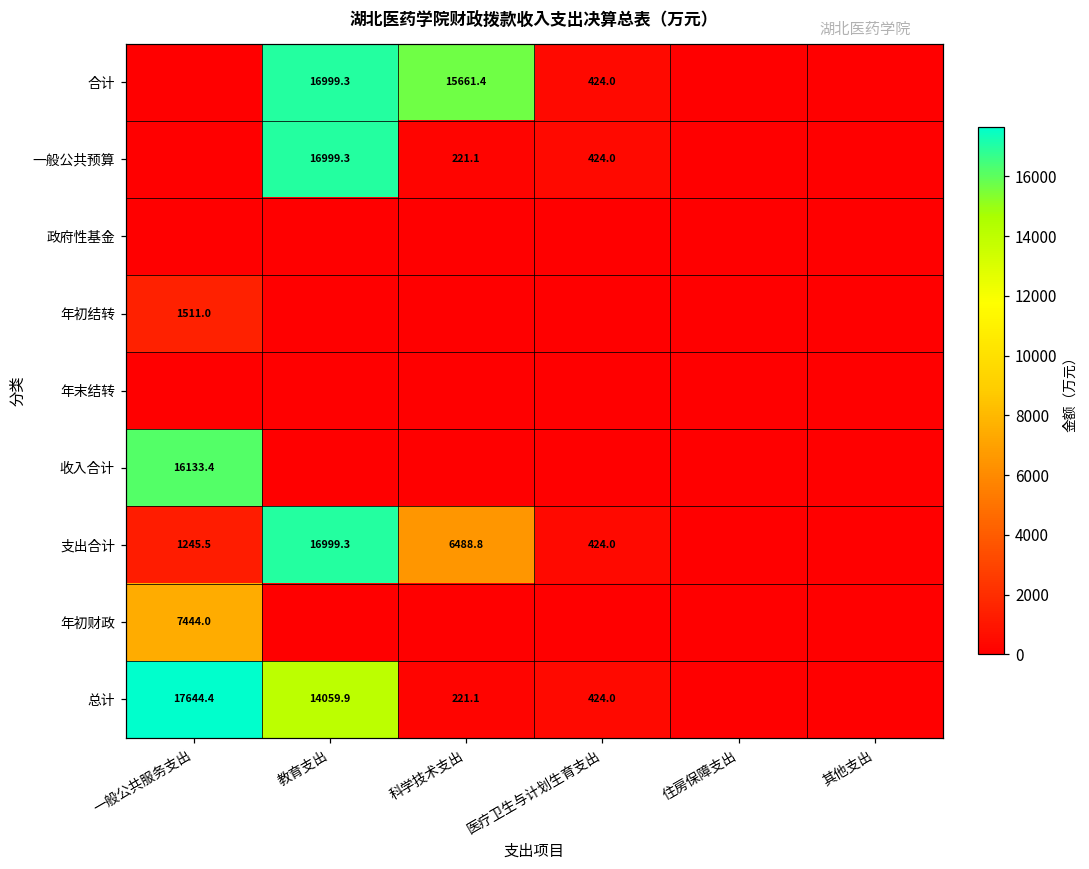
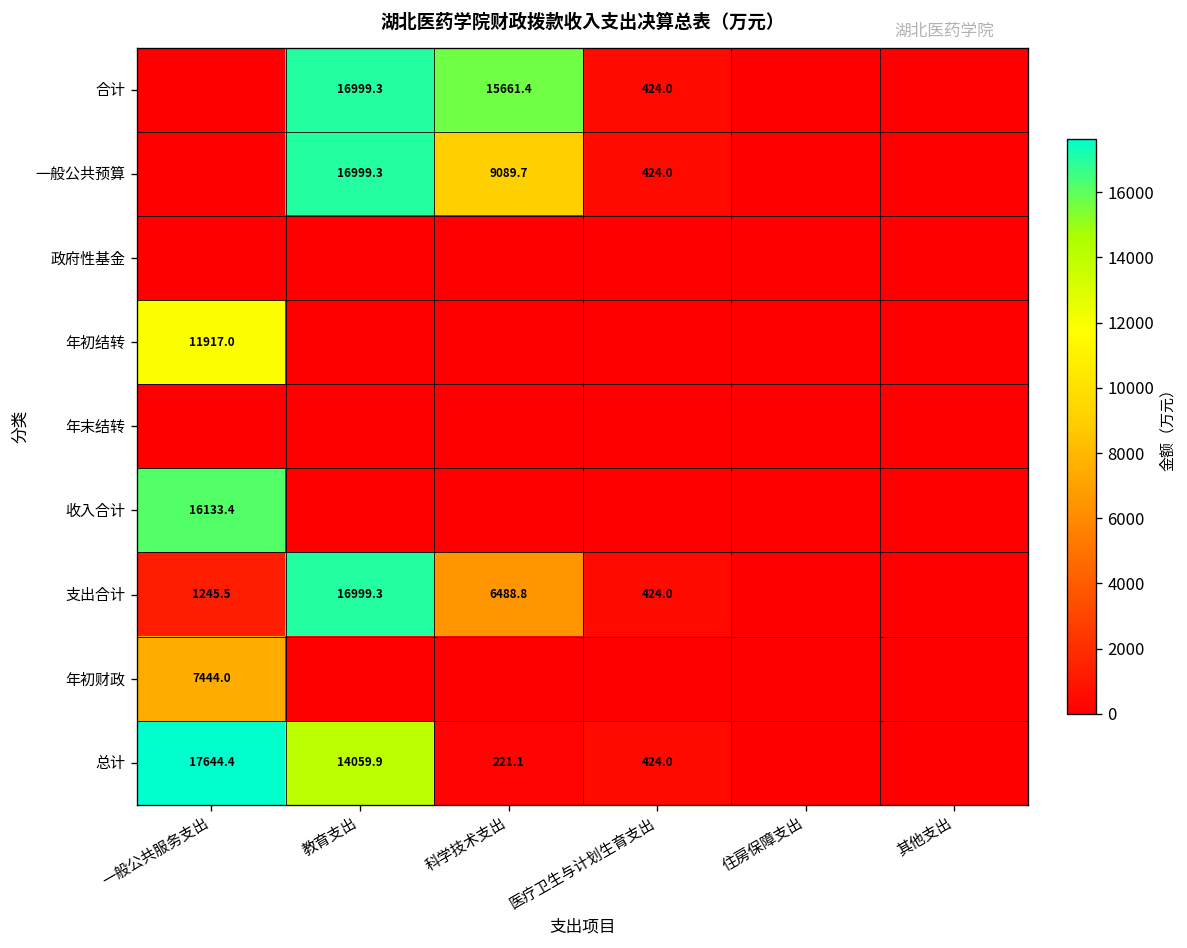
一般公共预算, 科学技术支出: 221.1 -> 9089.7
年初结转, 一般公共服务支出: 1511.0 -> 11917.0
